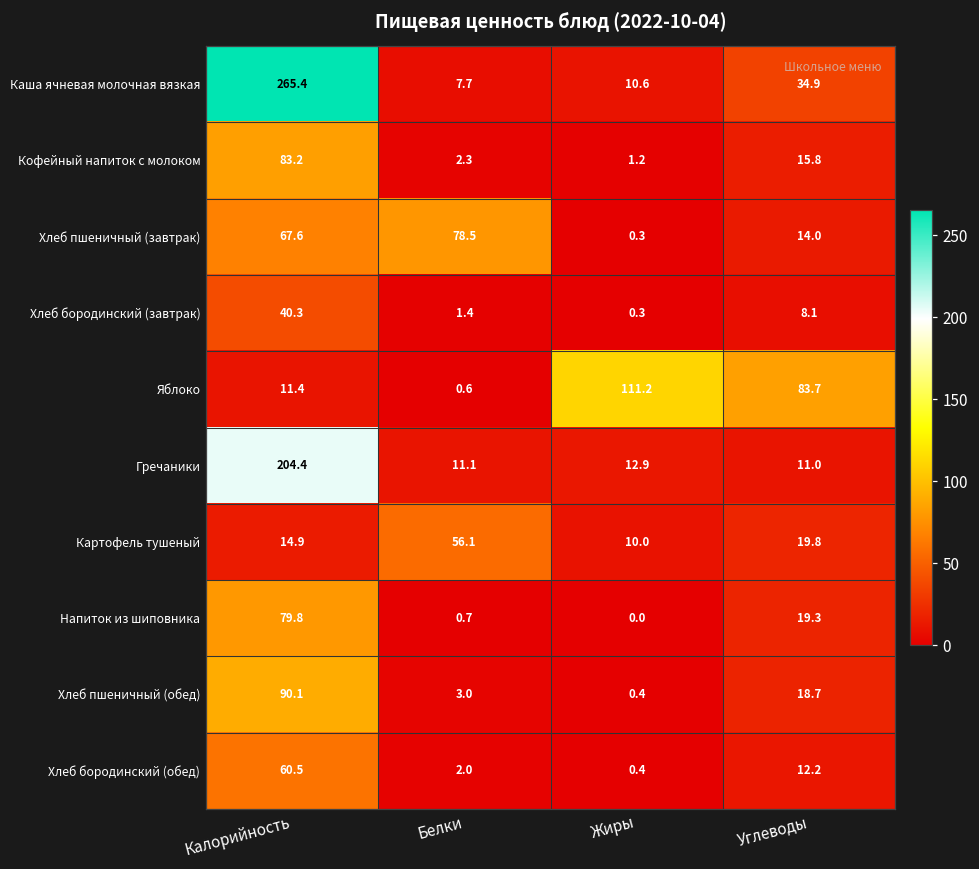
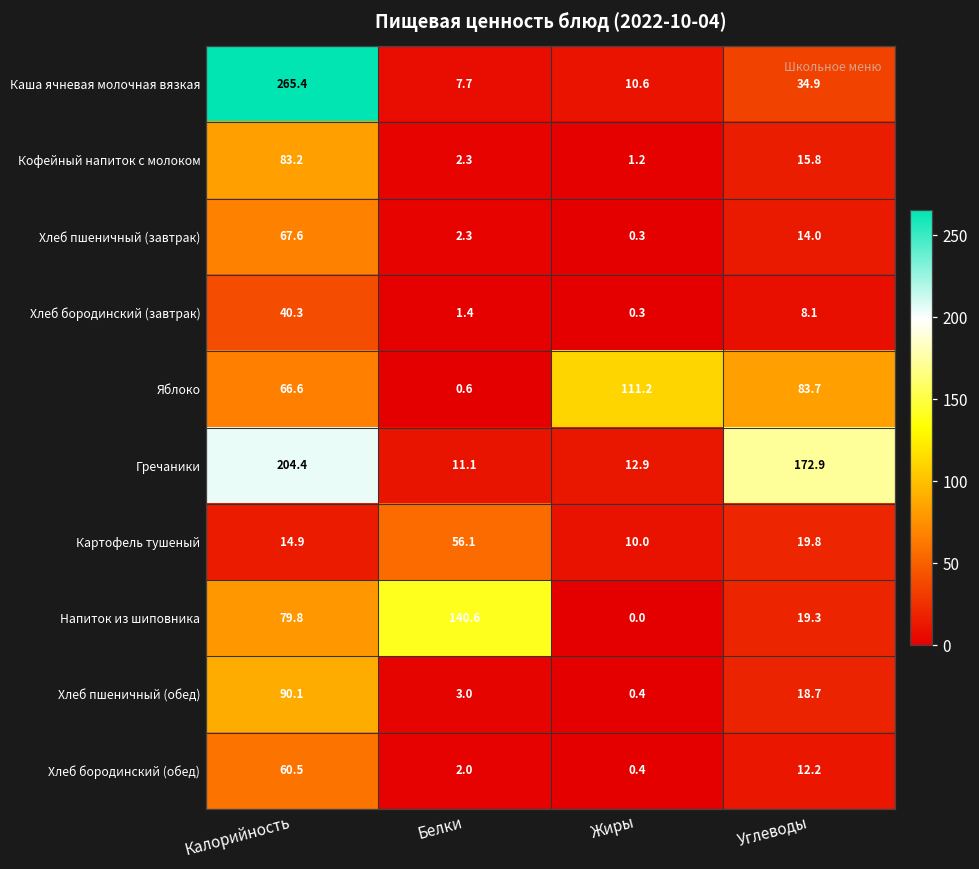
Хлеб пшеничный (завтрак), Белки: 78.5 -> 2.3
Яблоко, Калорийность: 11.4 -> 66.6
Гречаники, Углеводы: 11.0 -> 172.9
Напиток из шиповника, Белки: 0.7 -> 140.6
